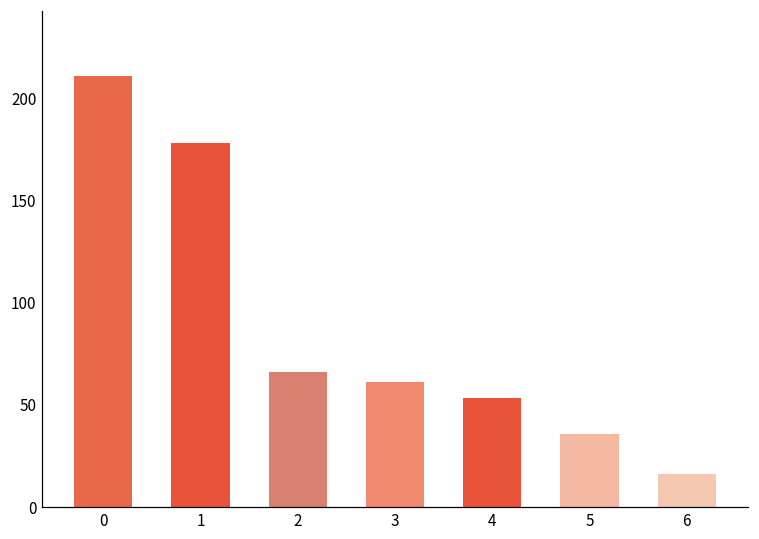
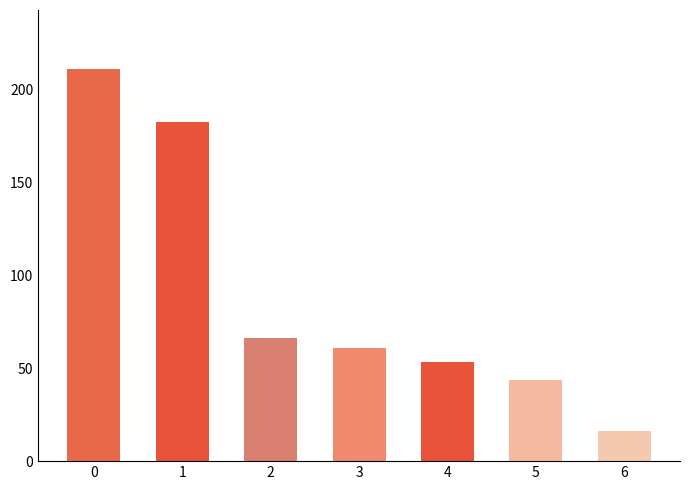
1: 178 -> 183
5: 36 -> 44
